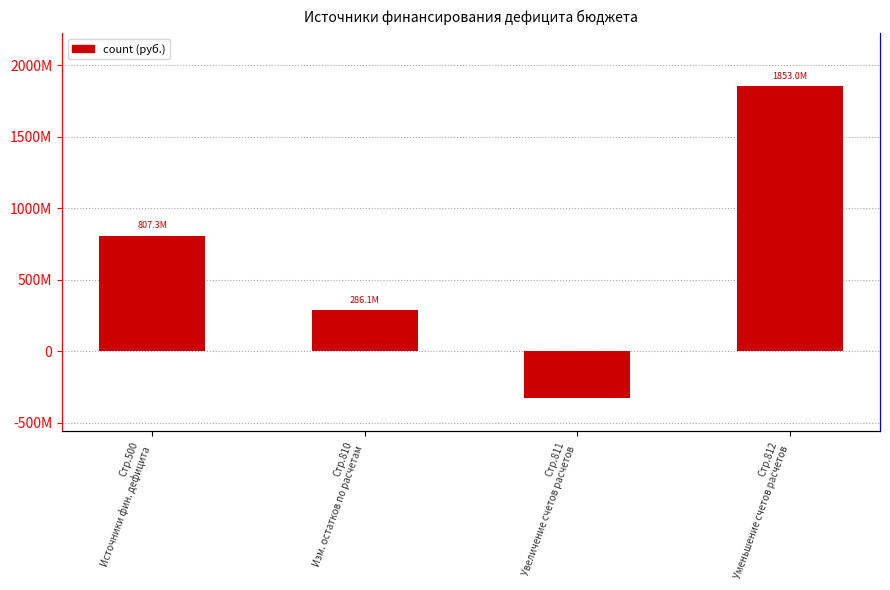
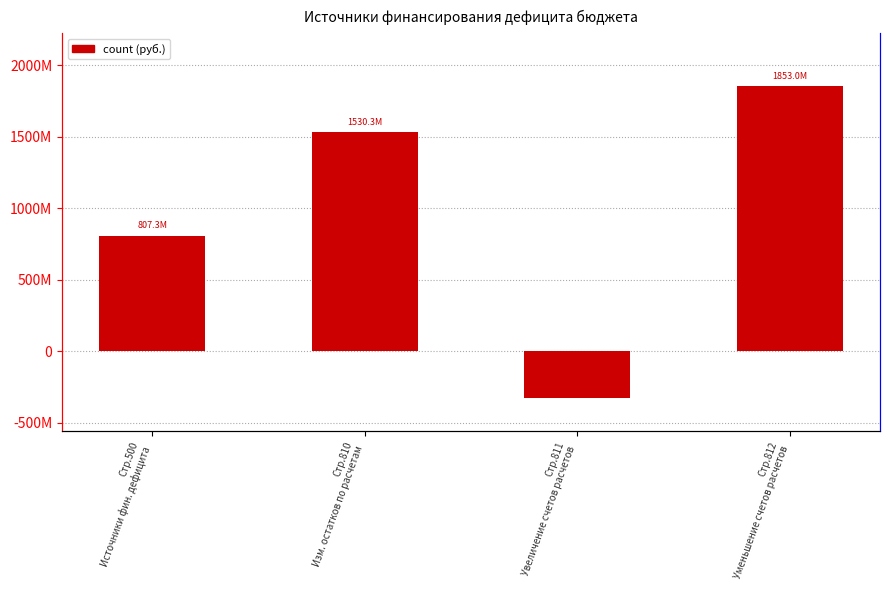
Стр.810 Изм. остатков по расчетам: 286.1M -> 1530.3M
